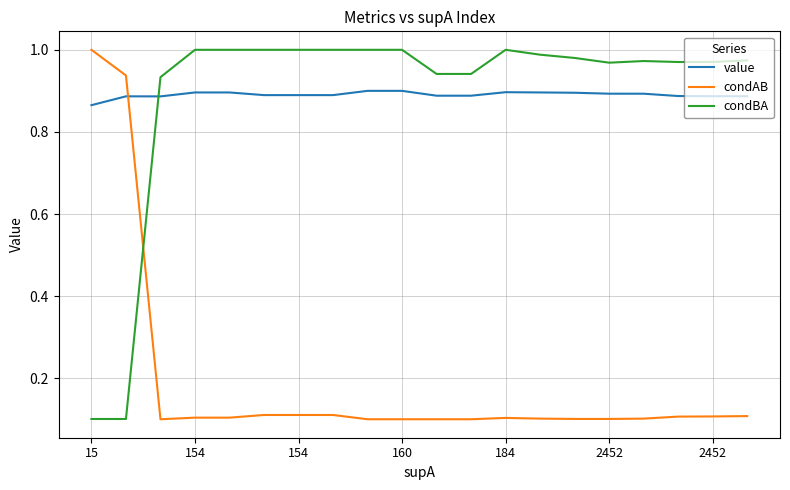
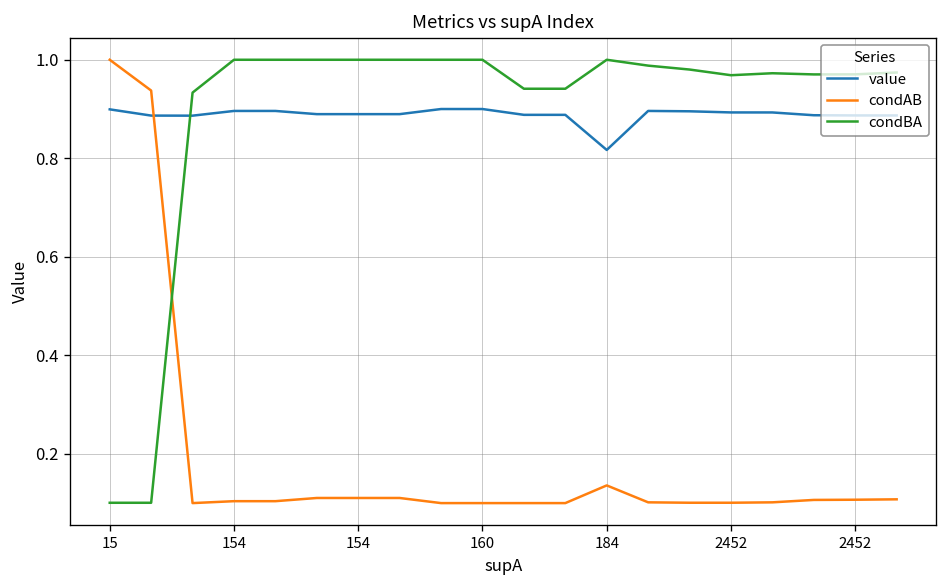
value, 15: 0.87 -> 0.90
value, 184: 0.90 -> 0.82
condAB, 184: 0.10 -> 0.14
